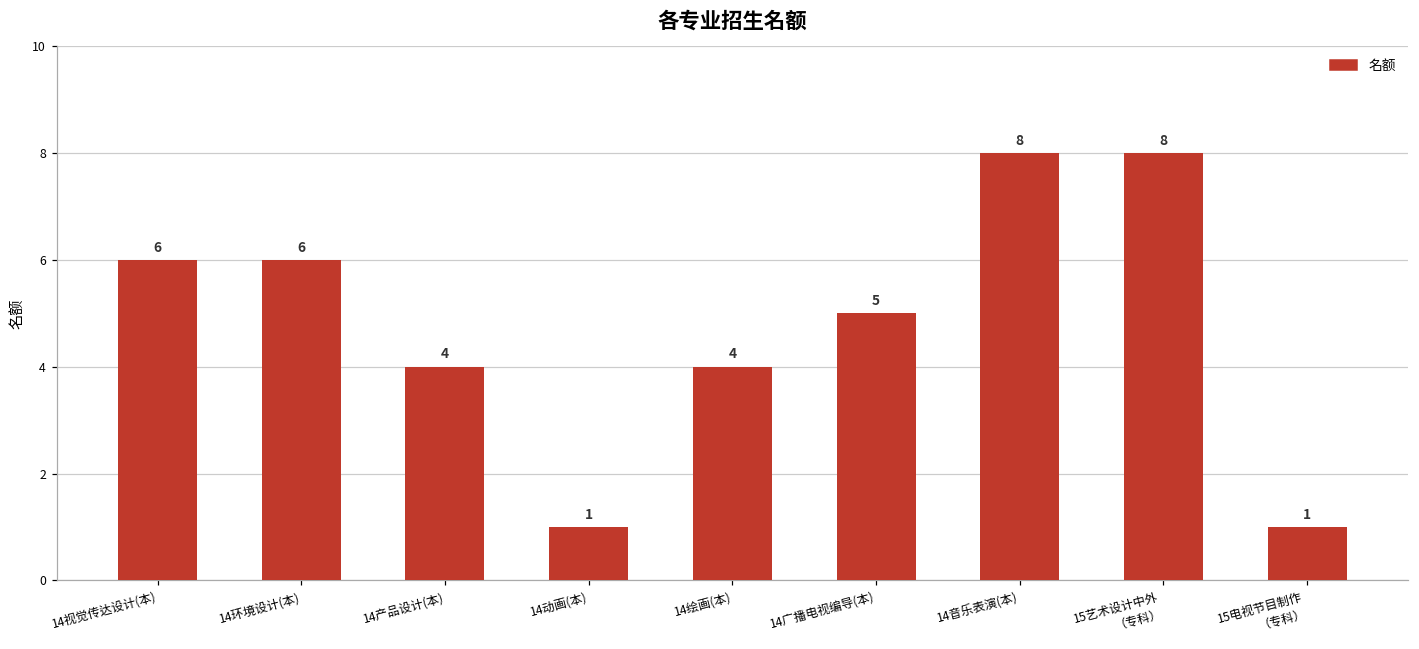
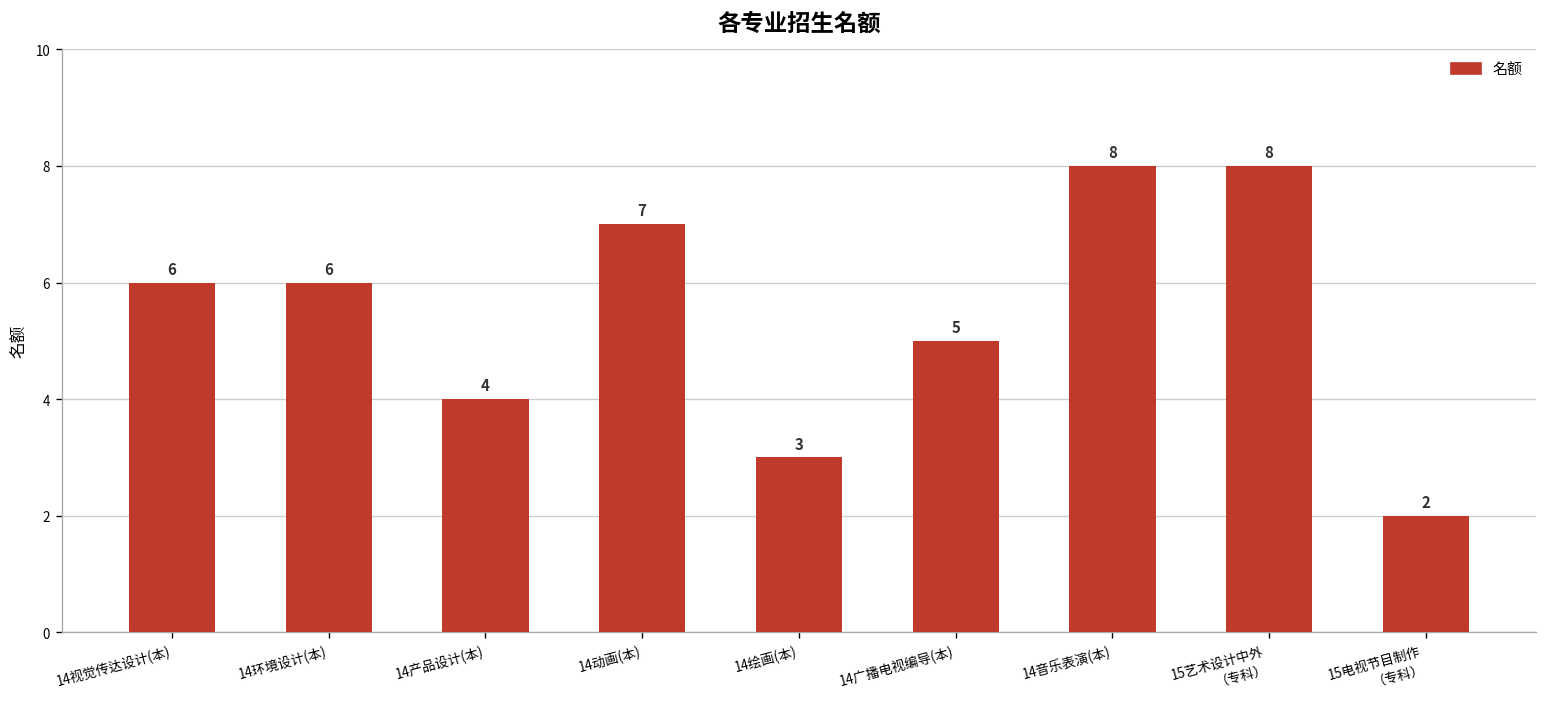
14动画(本): 1 -> 7
14绘画(本): 4 -> 3
15电视节目制作 （专科）: 1 -> 2
